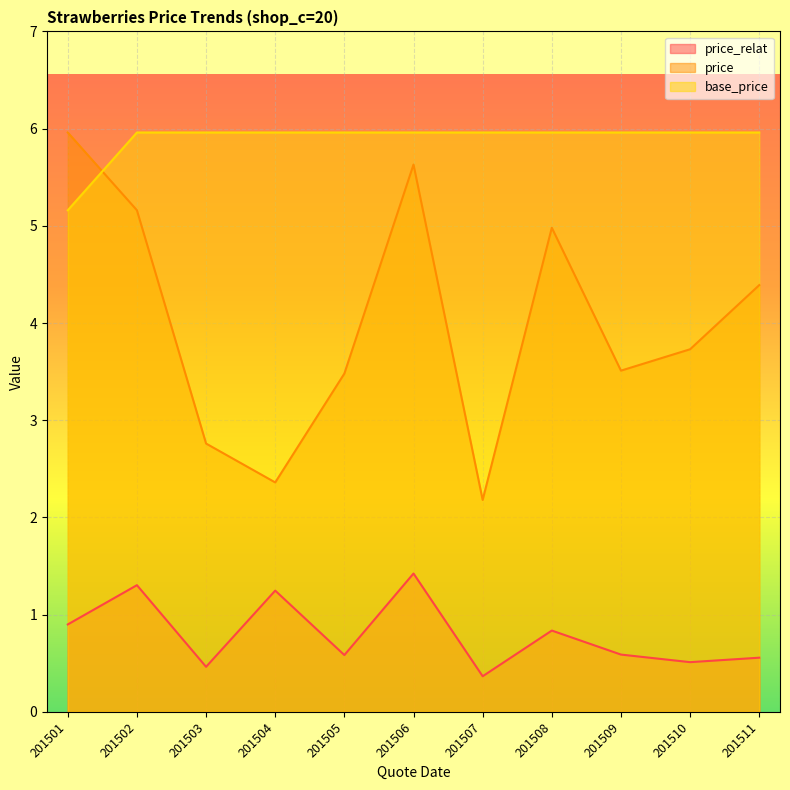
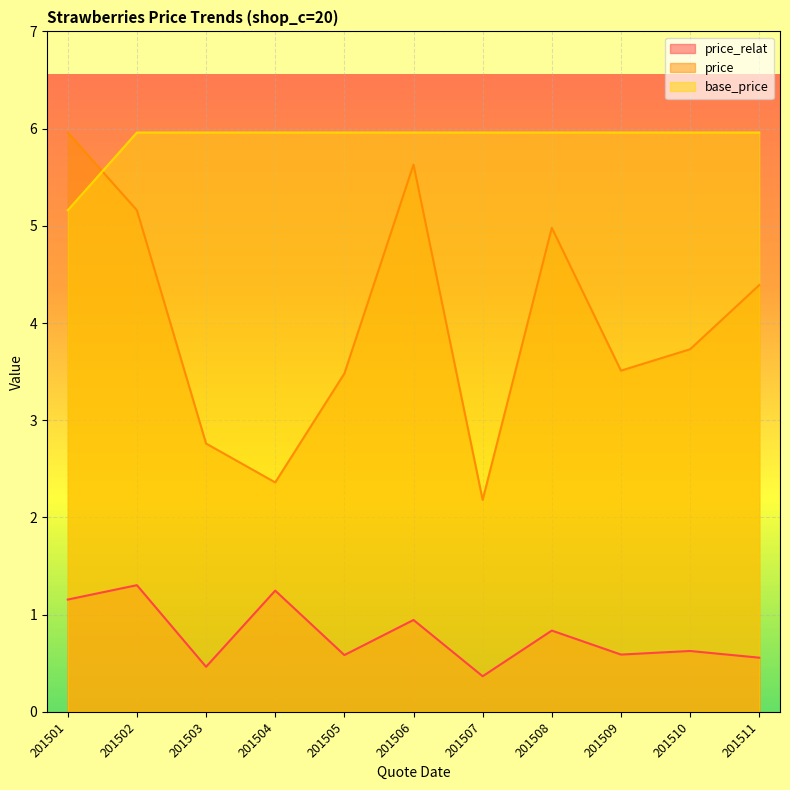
price_relat, 201501: 0.9 -> 1.2
price_relat, 201506: 1.4 -> 0.9
price_relat, 201510: 0.5 -> 0.6
